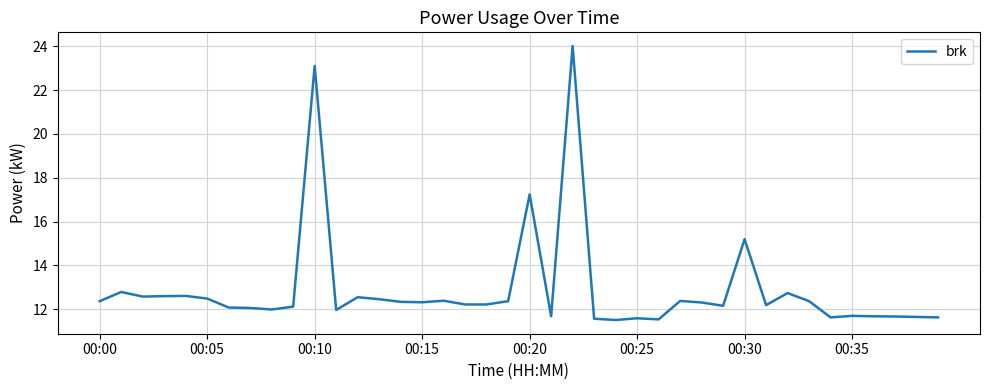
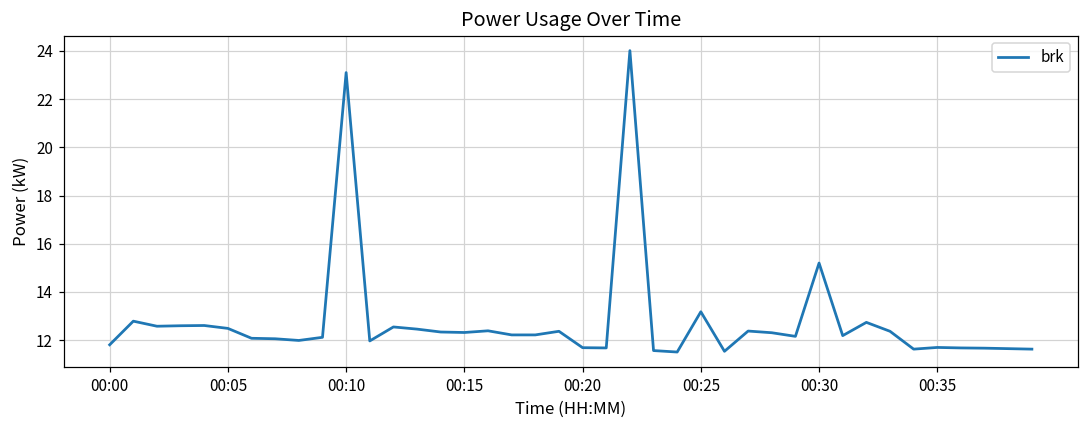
00:00: 12.4 -> 11.8
00:20: 17.2 -> 11.7
00:25: 11.6 -> 13.2
